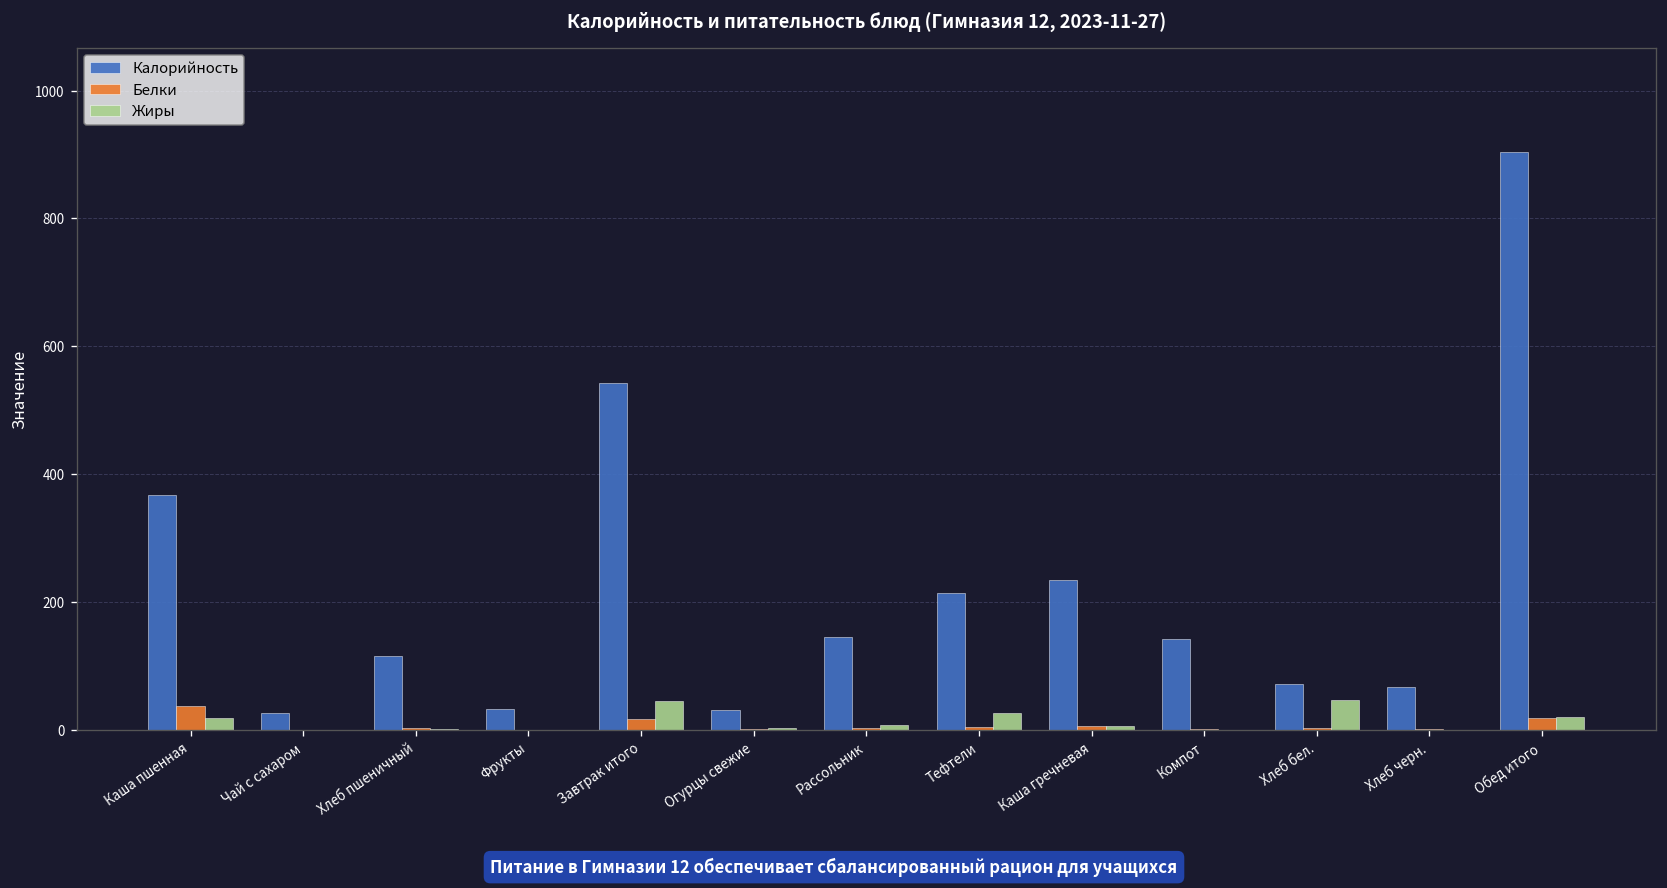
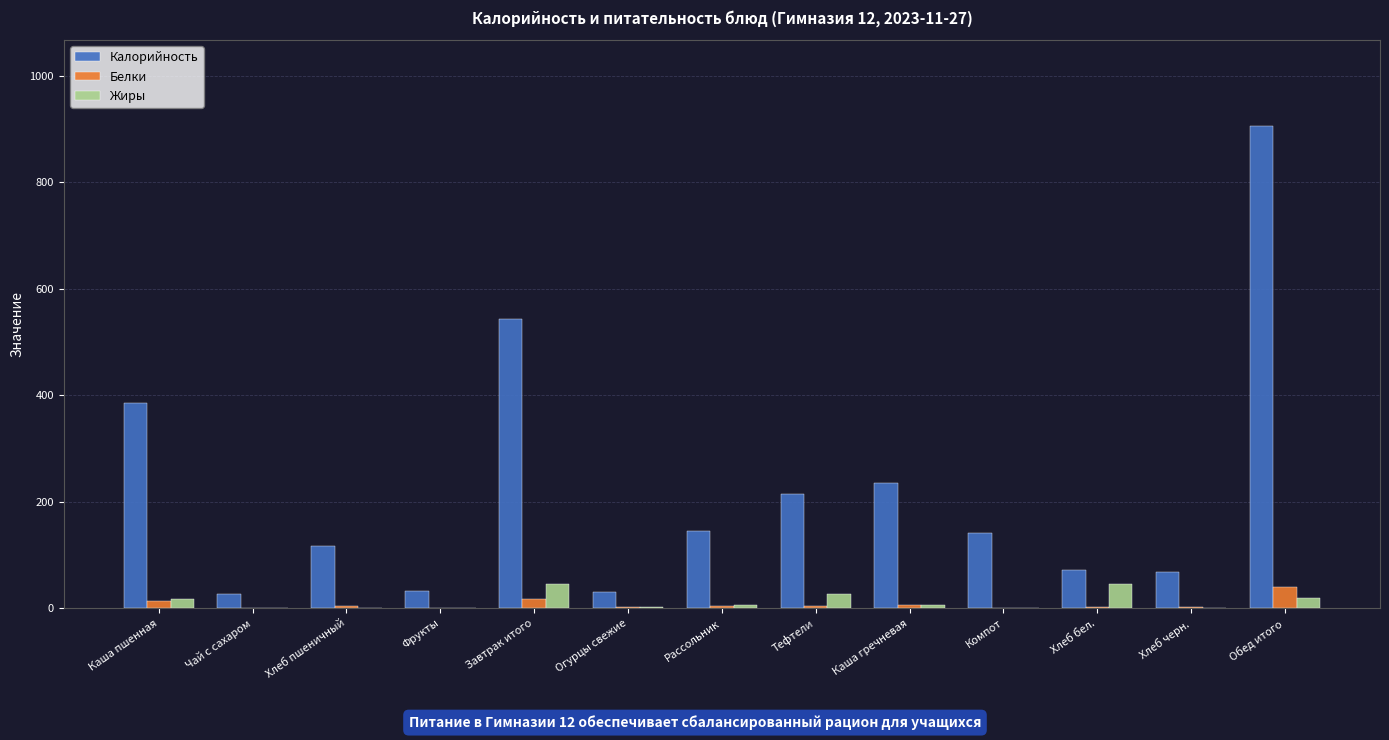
Калорийность, Каша пшенная: 370 -> 390
Белки, Каша пшенная: 40 -> 10
Белки, Обед итого: 20 -> 40
